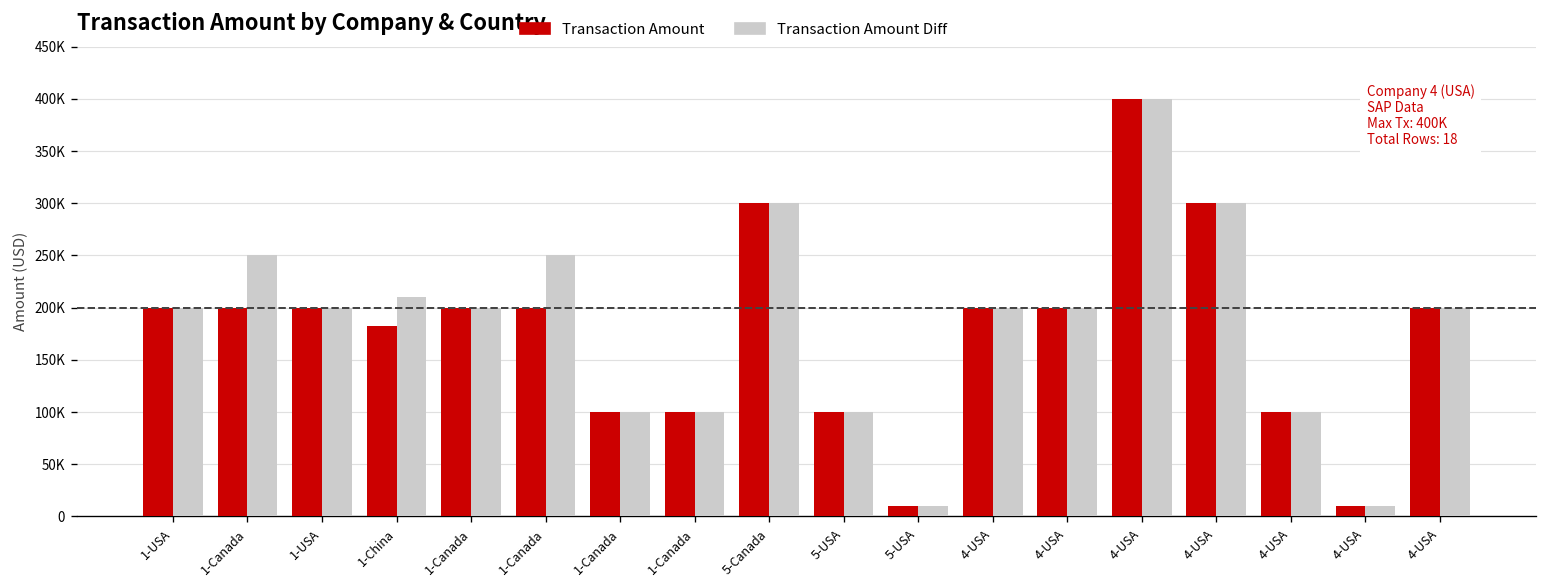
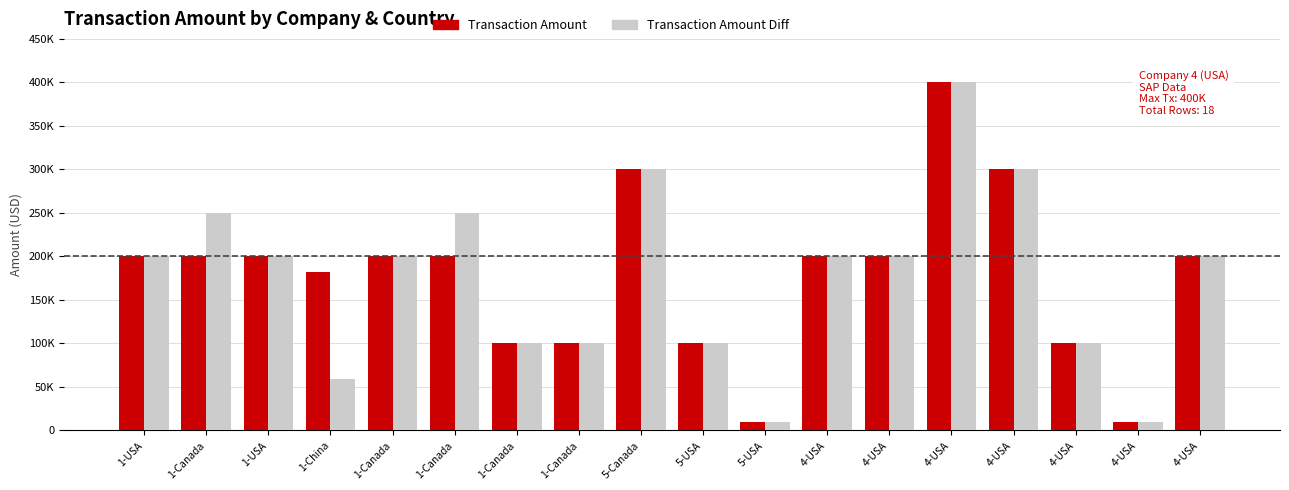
Transaction Amount Diff, 1-China: 210000 -> 60000
